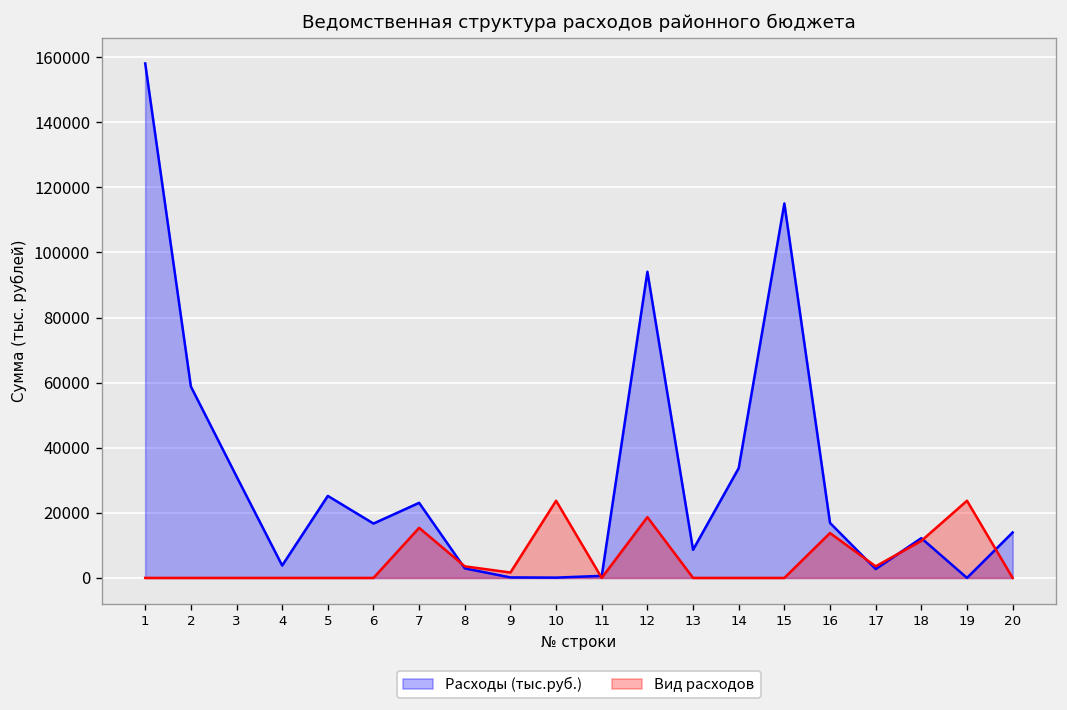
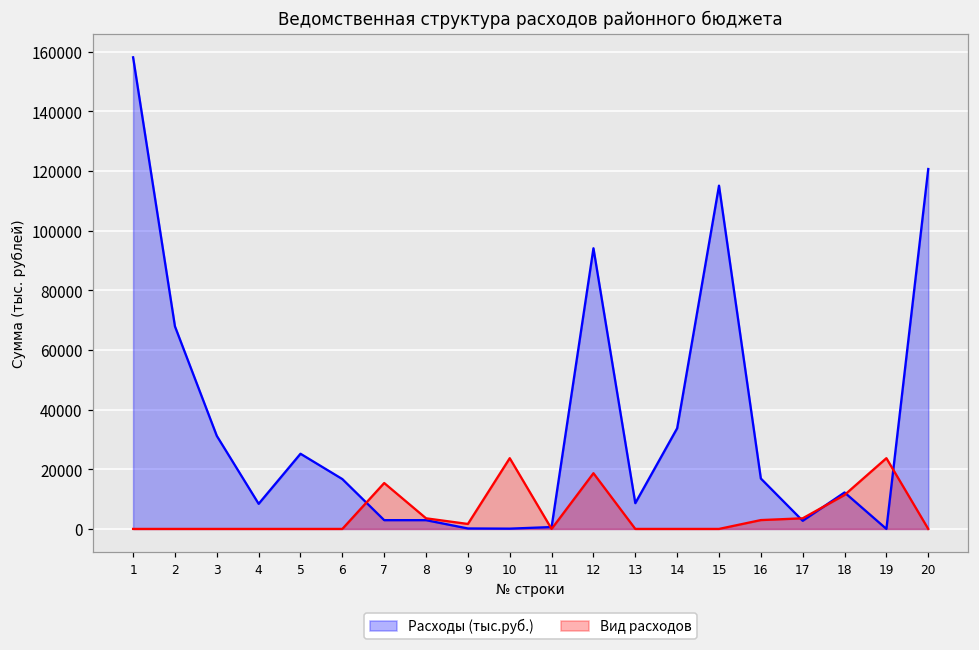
Расходы (тыс.руб.), 2: 59000 -> 68000
Расходы (тыс.руб.), 4: 4000 -> 8000
Расходы (тыс.руб.), 7: 23000 -> 3000
Вид расходов, 16: 14000 -> 3000
Расходы (тыс.руб.), 20: 14000 -> 121000
